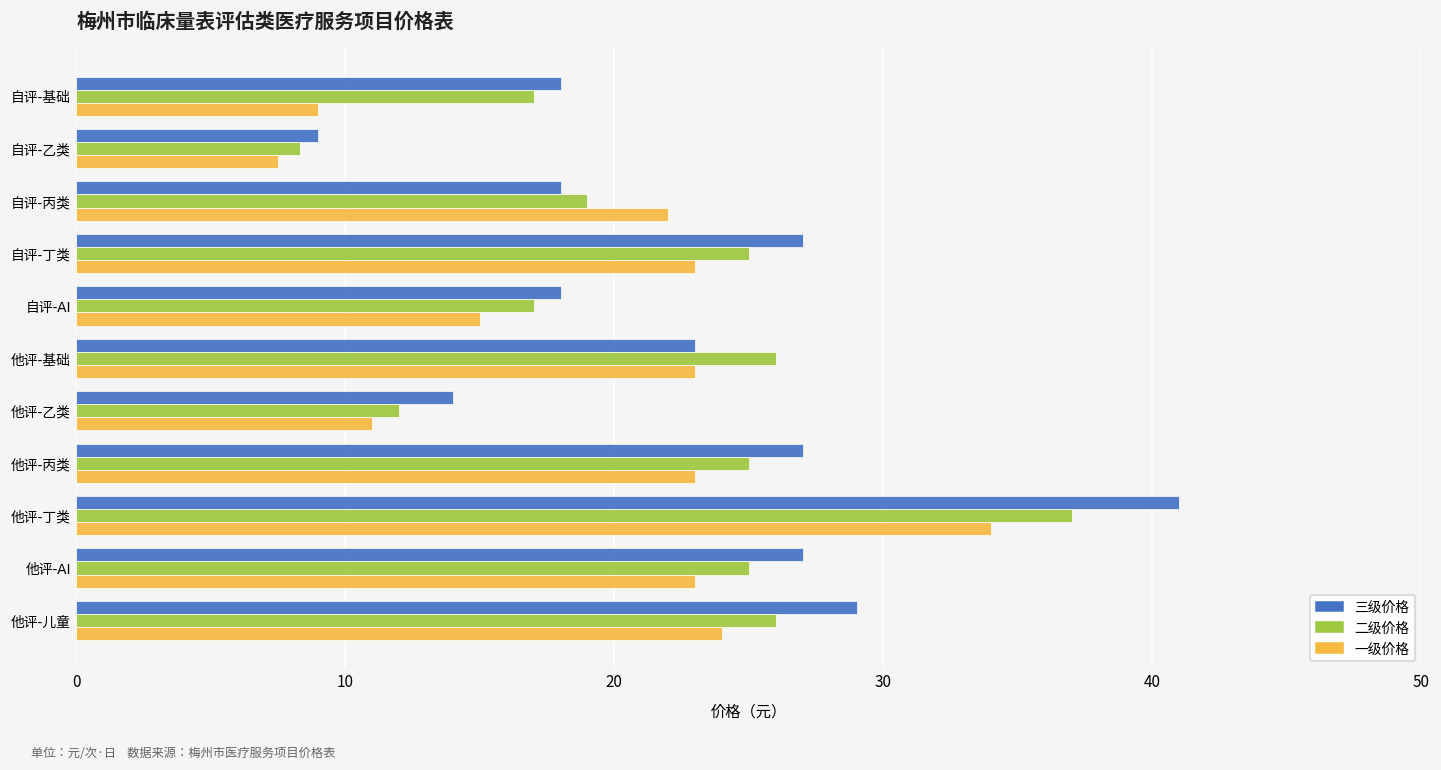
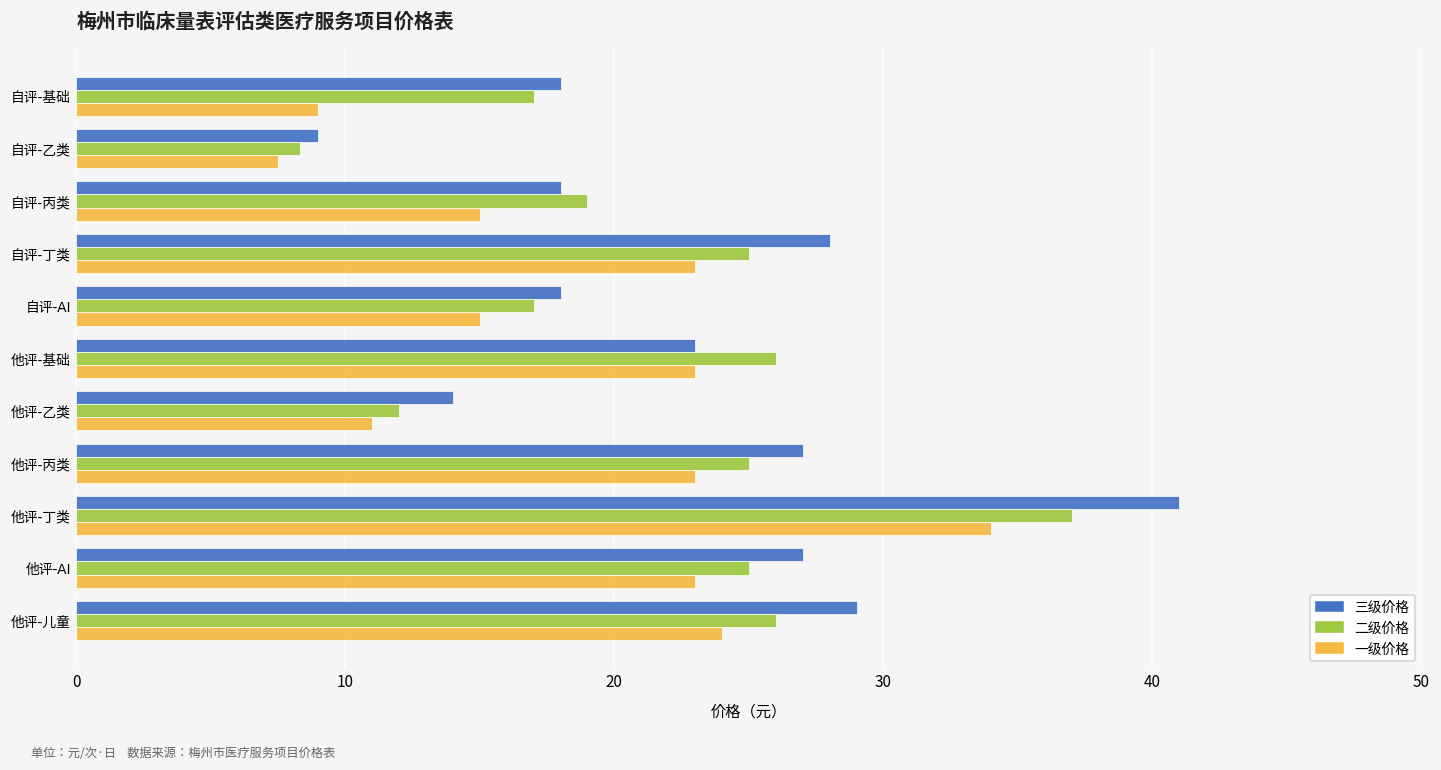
一级价格, 自评-丙类: 22 -> 15
三级价格, 自评-丁类: 27 -> 28
